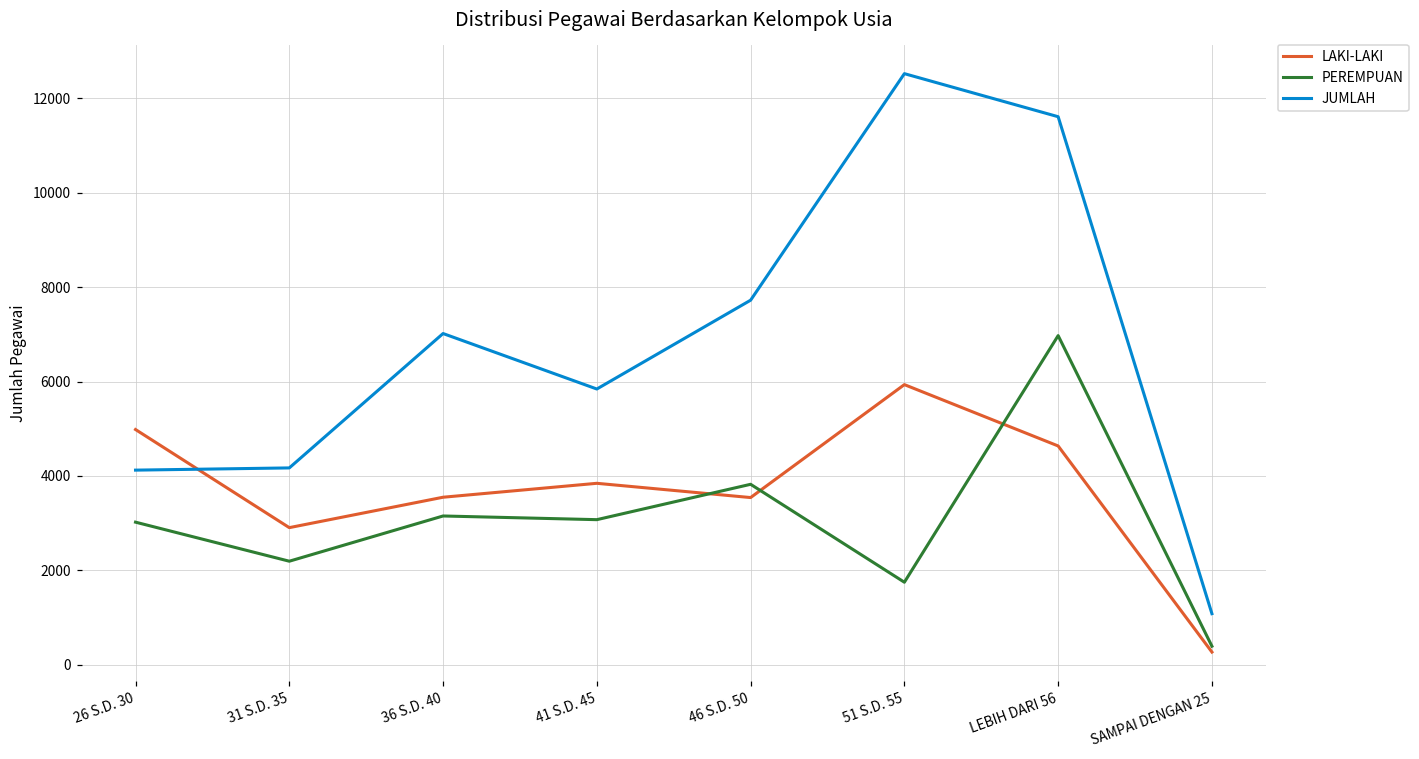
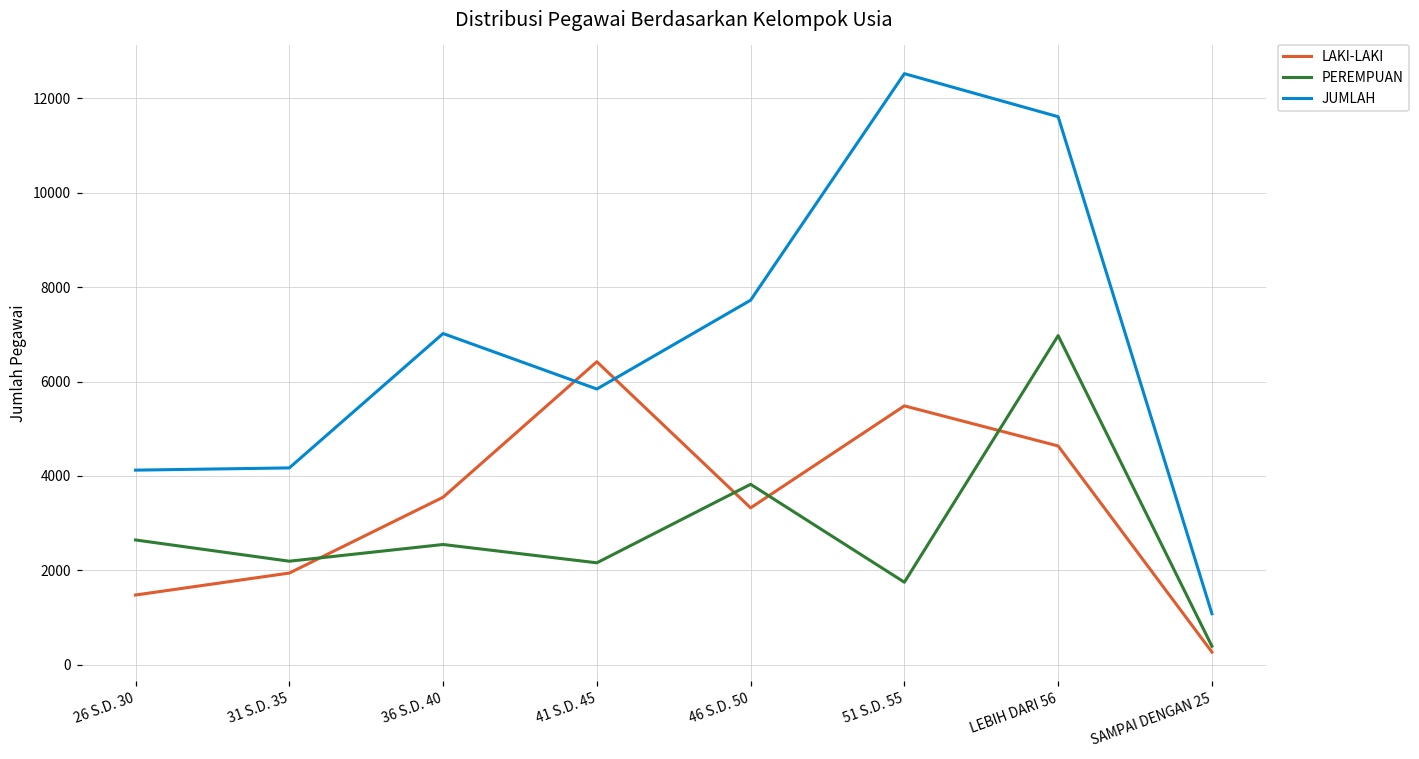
LAKI-LAKI, 26 S.D. 30: 5000 -> 1500
PEREMPUAN, 26 S.D. 30: 3000 -> 2600
LAKI-LAKI, 31 S.D. 35: 2900 -> 1900
PEREMPUAN, 36 S.D. 40: 3200 -> 2500
LAKI-LAKI, 41 S.D. 45: 3800 -> 6400
PEREMPUAN, 41 S.D. 45: 3100 -> 2200
LAKI-LAKI, 46 S.D. 50: 3500 -> 3300
LAKI-LAKI, 51 S.D. 55: 5900 -> 5500
